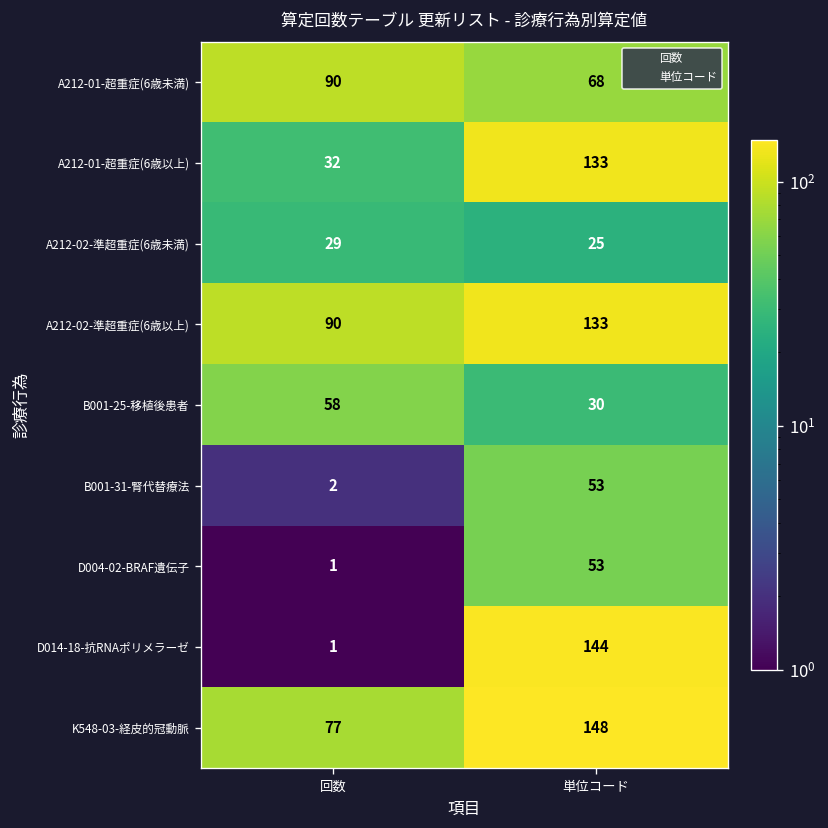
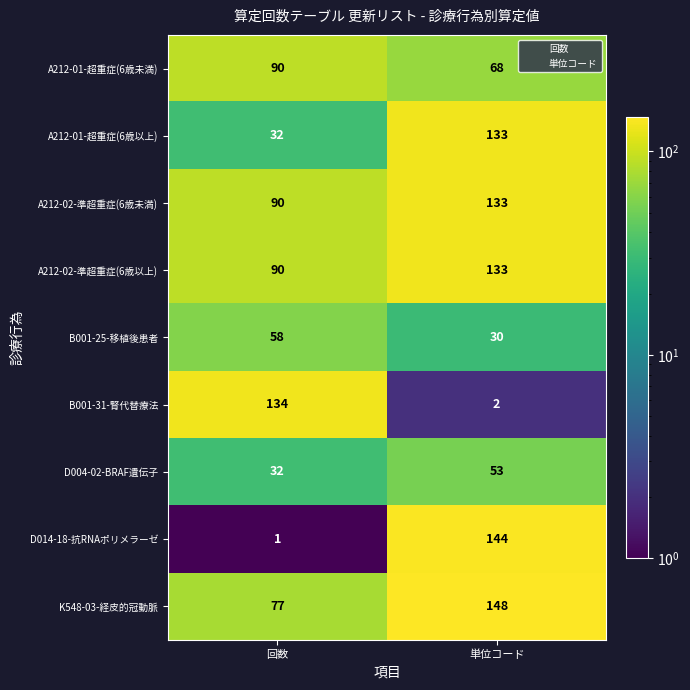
A212-02-準超重症(6歳未満), 回数: 29 -> 90
A212-02-準超重症(6歳未満), 単位コード: 25 -> 133
B001-31-腎代替療法, 回数: 2 -> 134
B001-31-腎代替療法, 単位コード: 53 -> 2
D004-02-BRAF遺伝子, 回数: 1 -> 32
